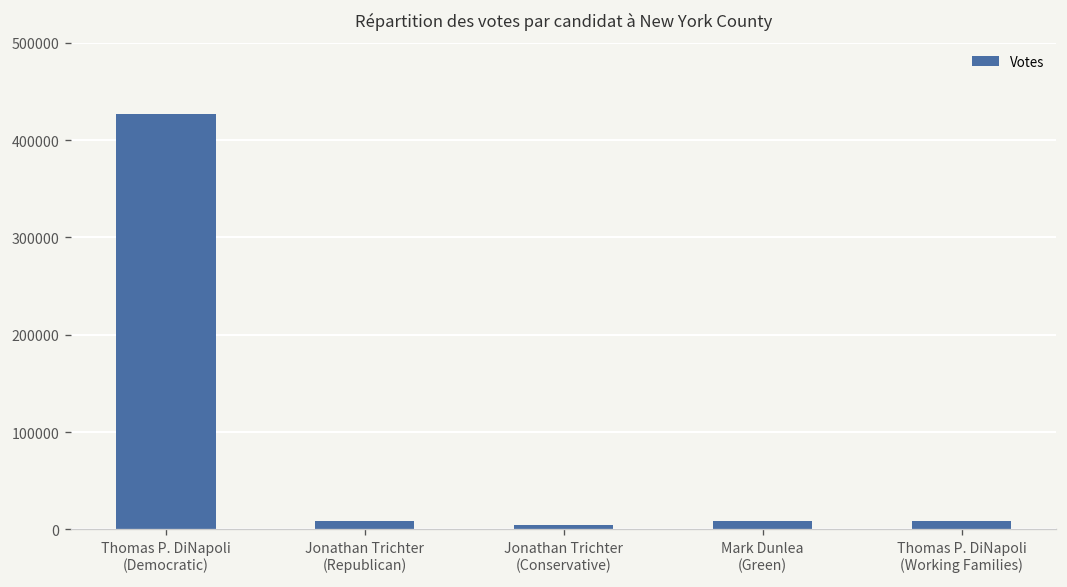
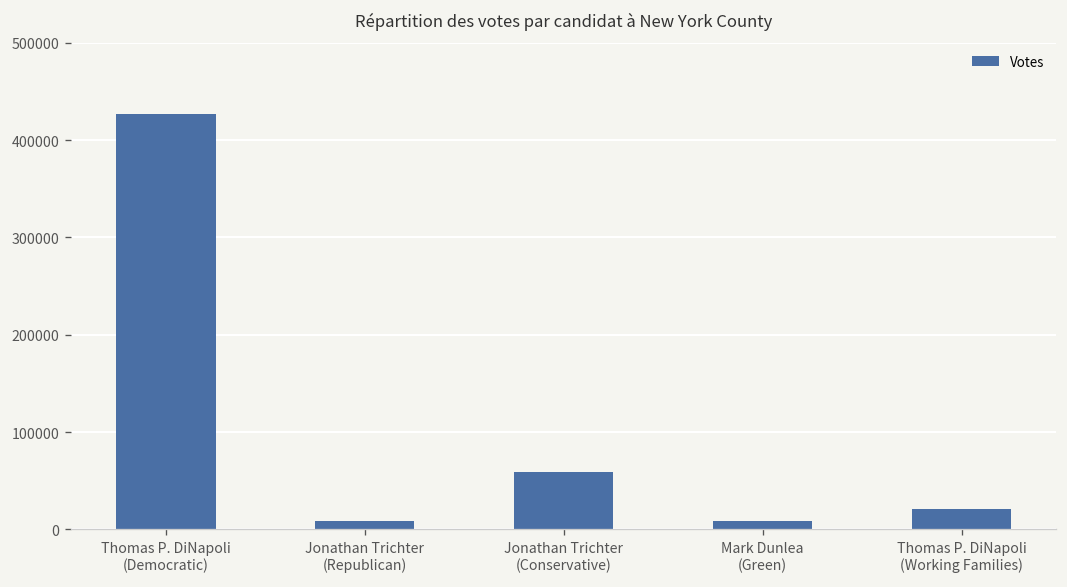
Jonathan Trichter (Conservative): 0 -> 60000
Thomas P. DiNapoli (Working Families): 10000 -> 20000
